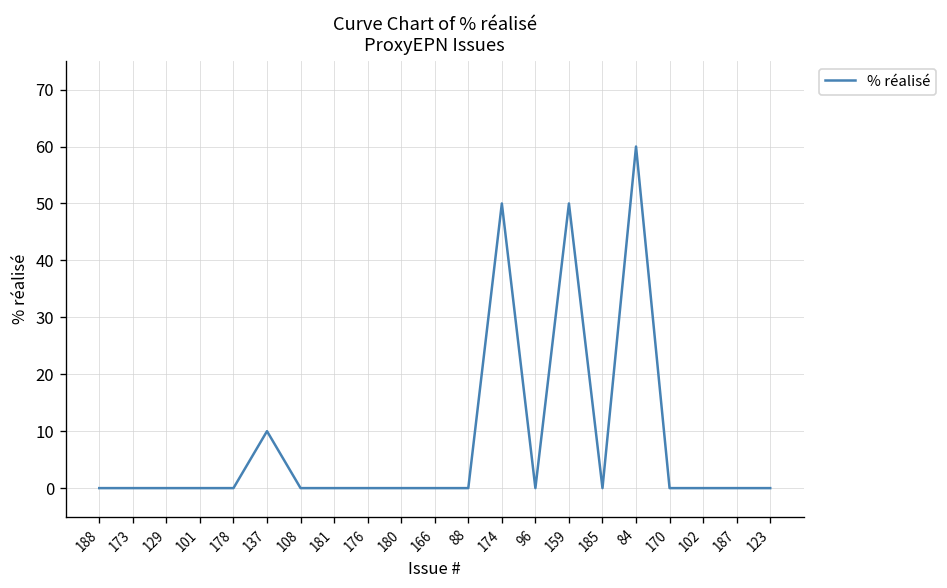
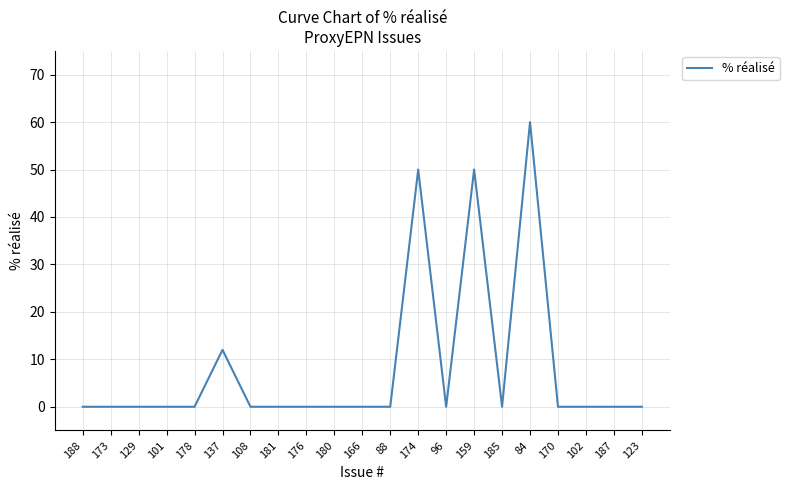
137: 10 -> 12
